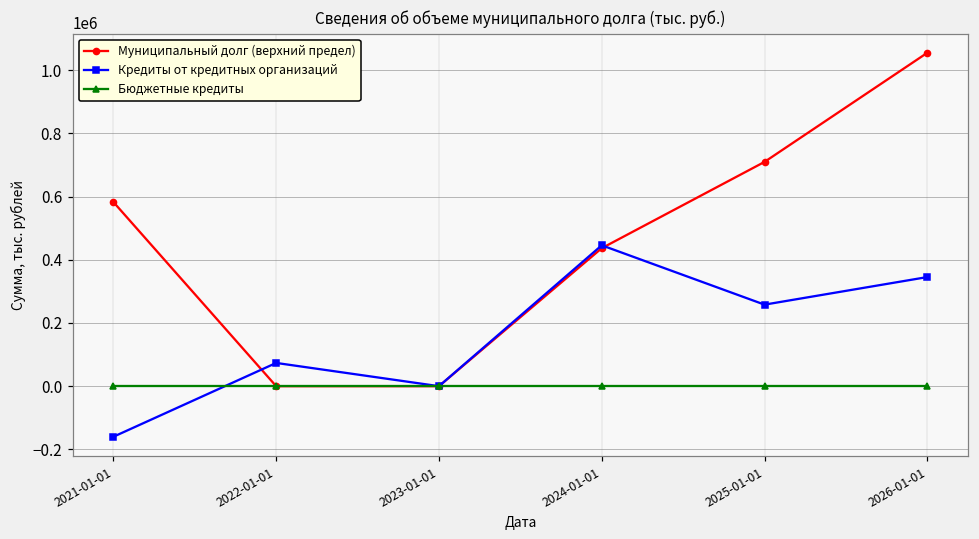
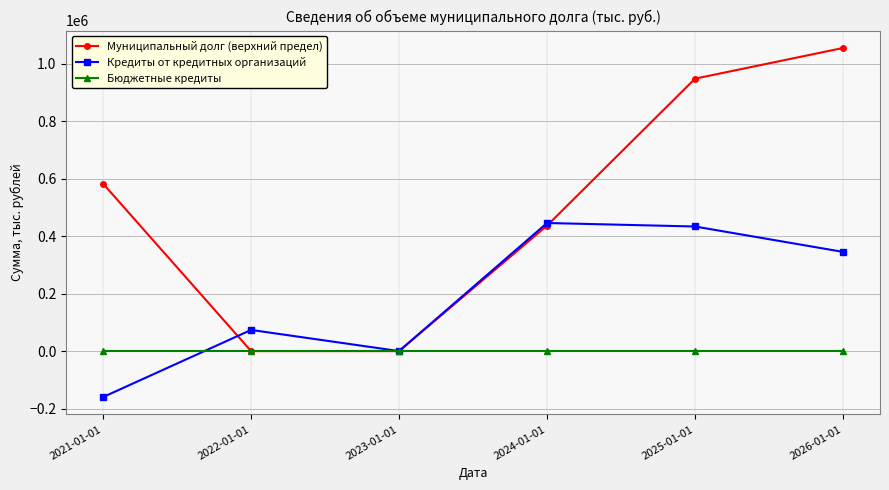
Муниципальный долг (верхний предел), 2025-01-01: 710000 -> 950000
Кредиты от кредитных организаций, 2025-01-01: 260000 -> 430000
